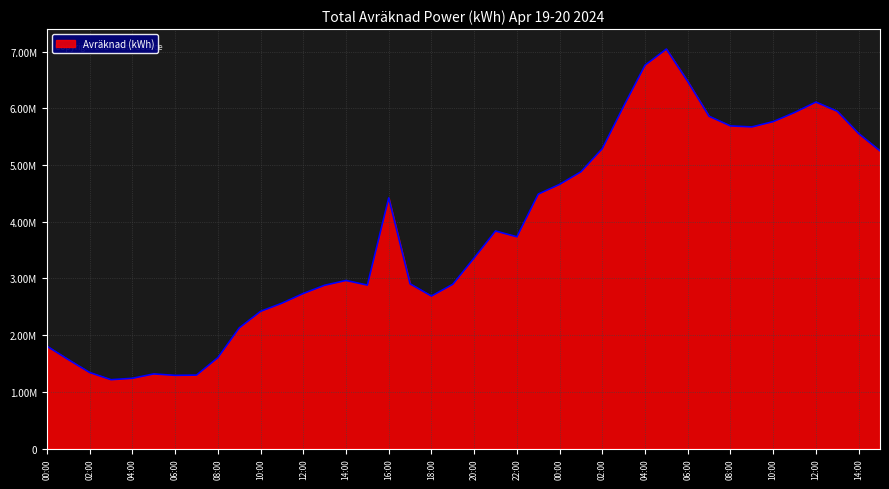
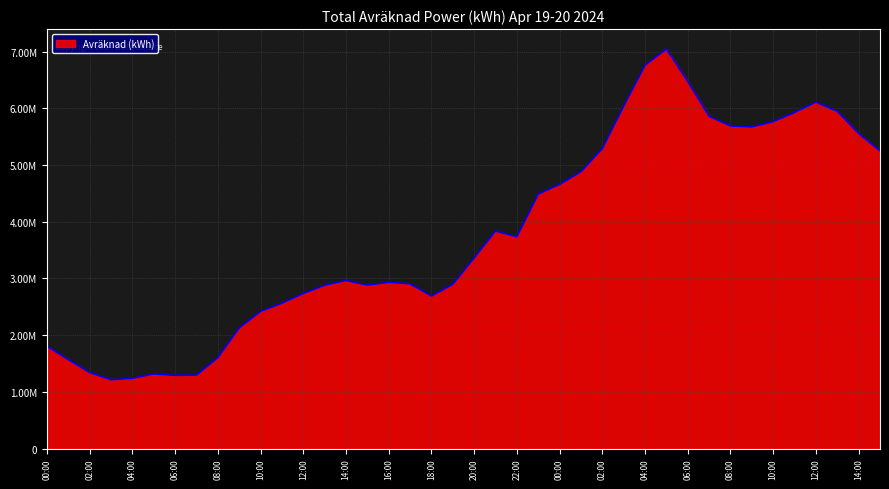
16:00: 4400000 -> 2900000
